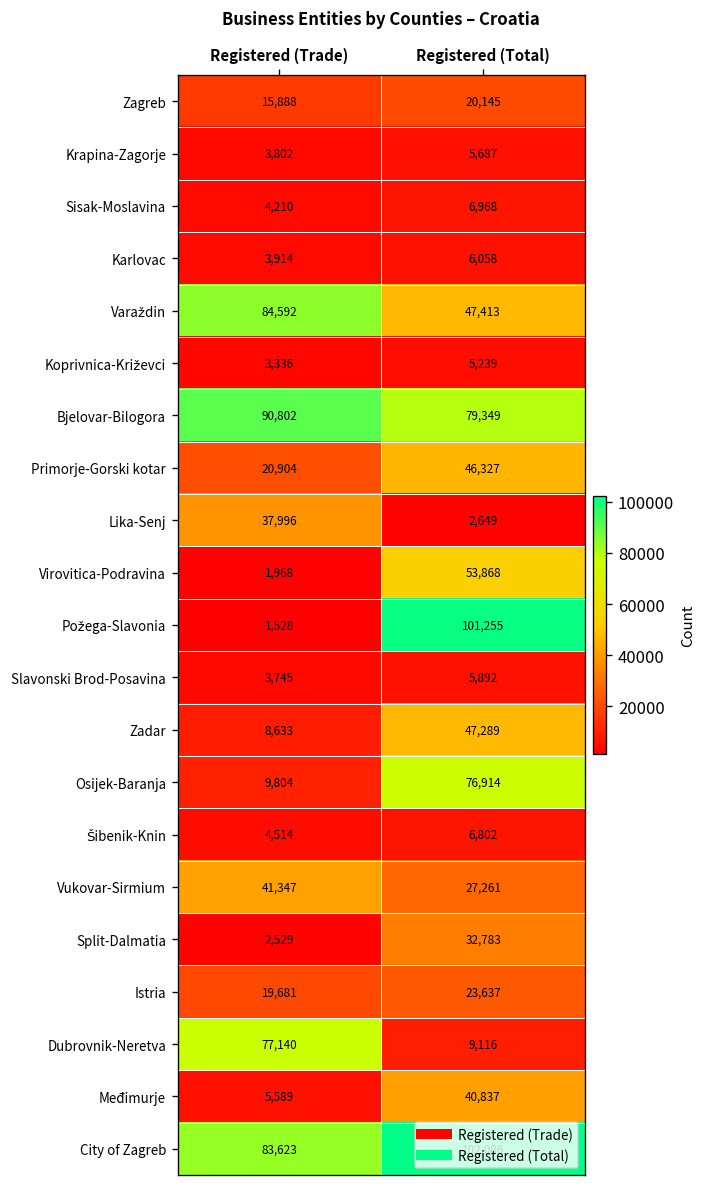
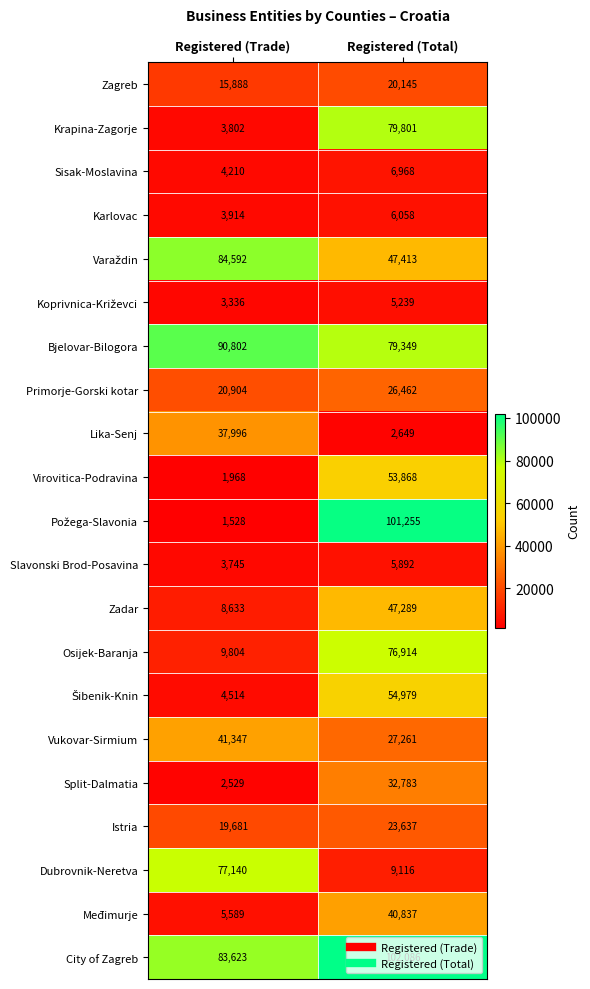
Krapina-Zagorje, Registered (Total): 5,687 -> 79,801
Primorje-Gorski kotar, Registered (Total): 46,327 -> 26,462
Šibenik-Knin, Registered (Total): 6,802 -> 54,979
